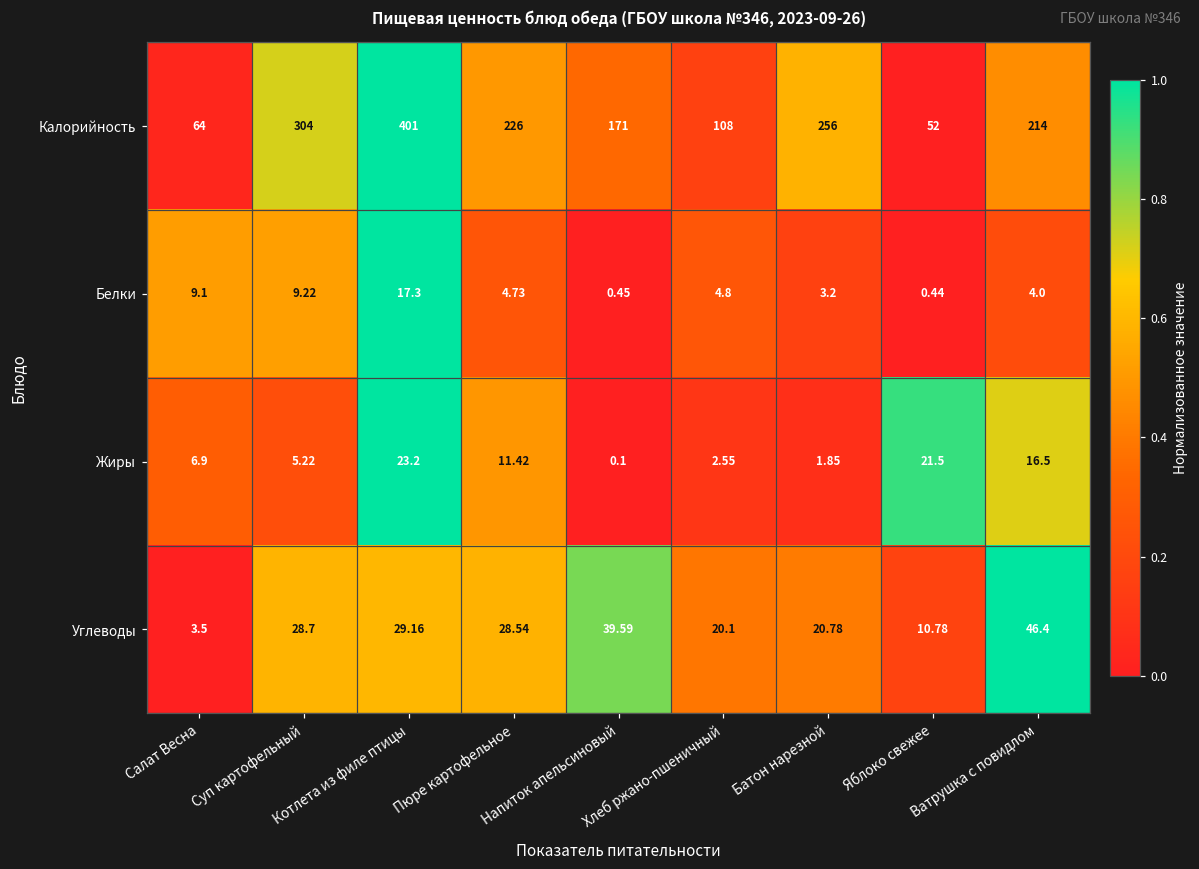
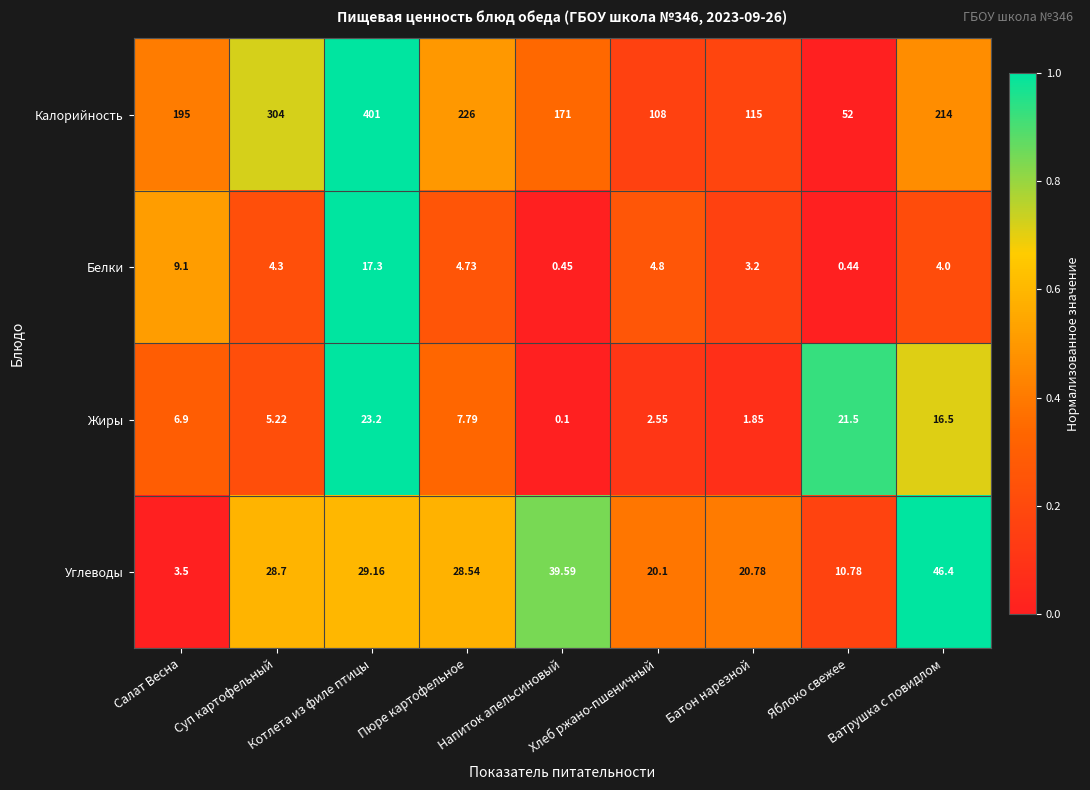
Калорийность, Салат Весна: 64 -> 195
Калорийность, Батон нарезной: 256 -> 115
Белки, Суп картофельный: 9.22 -> 4.3
Жиры, Пюре картофельное: 11.42 -> 7.79
